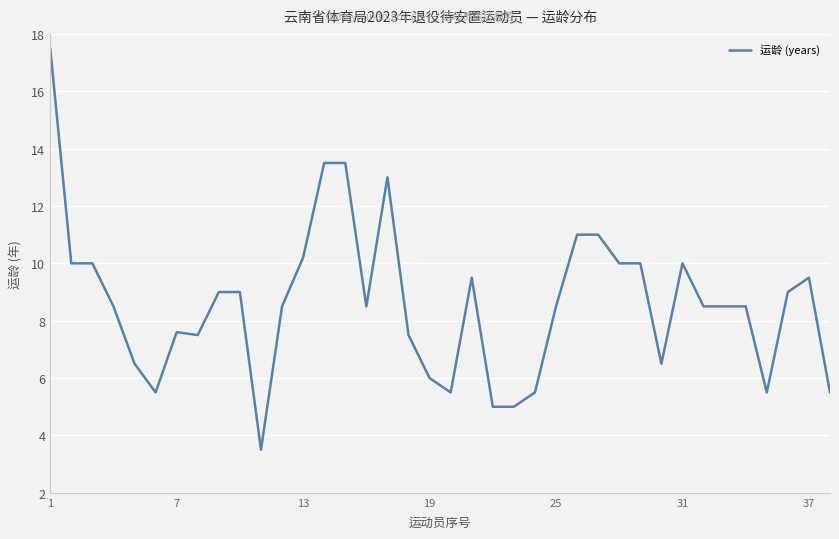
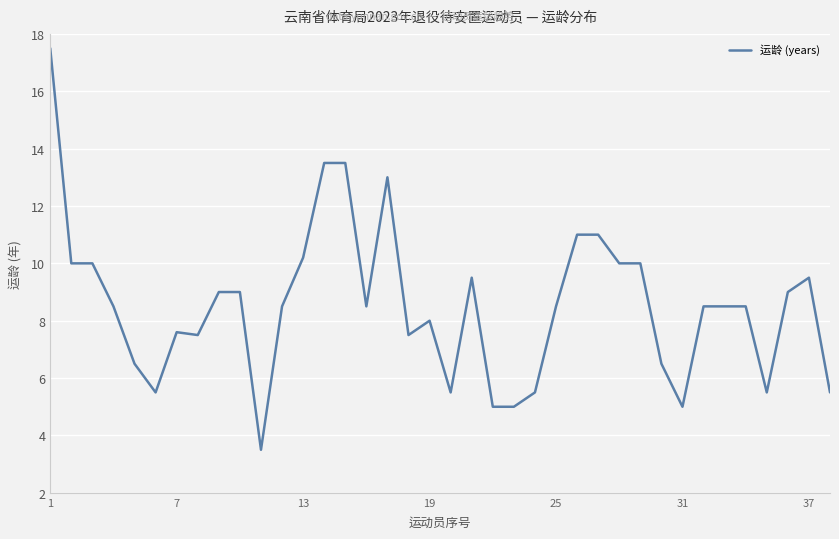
19: 6 -> 8
31: 10 -> 5
